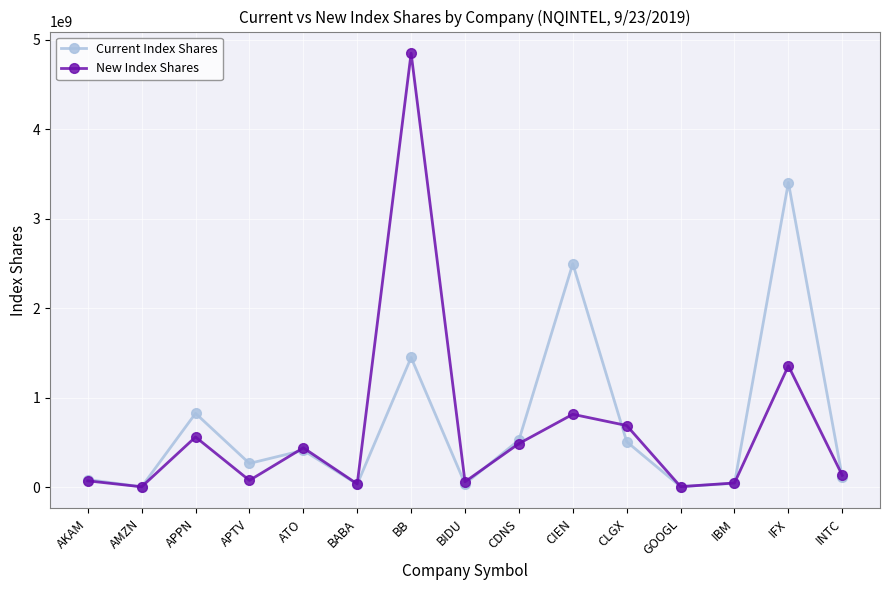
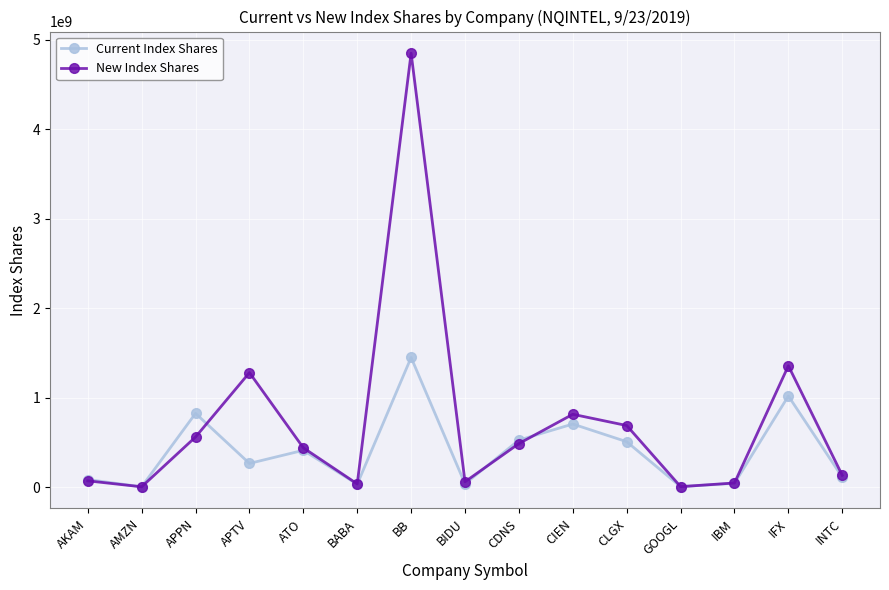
New Index Shares, APTV: 100000000 -> 1300000000
Current Index Shares, CIEN: 2500000000 -> 700000000
Current Index Shares, IFX: 3400000000 -> 1000000000
